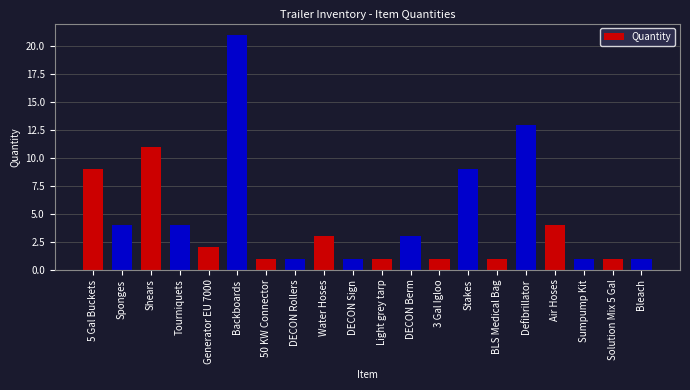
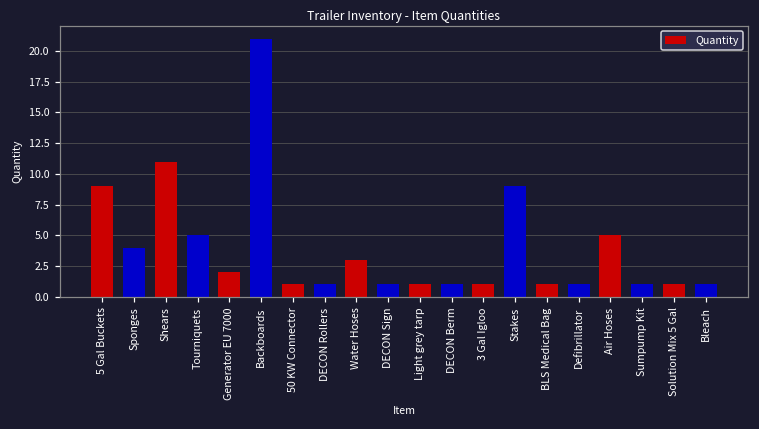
Tourniquets: 4 -> 5
DECON Berm: 3 -> 1
Defibrillator: 13 -> 1
Air Hoses: 4 -> 5
